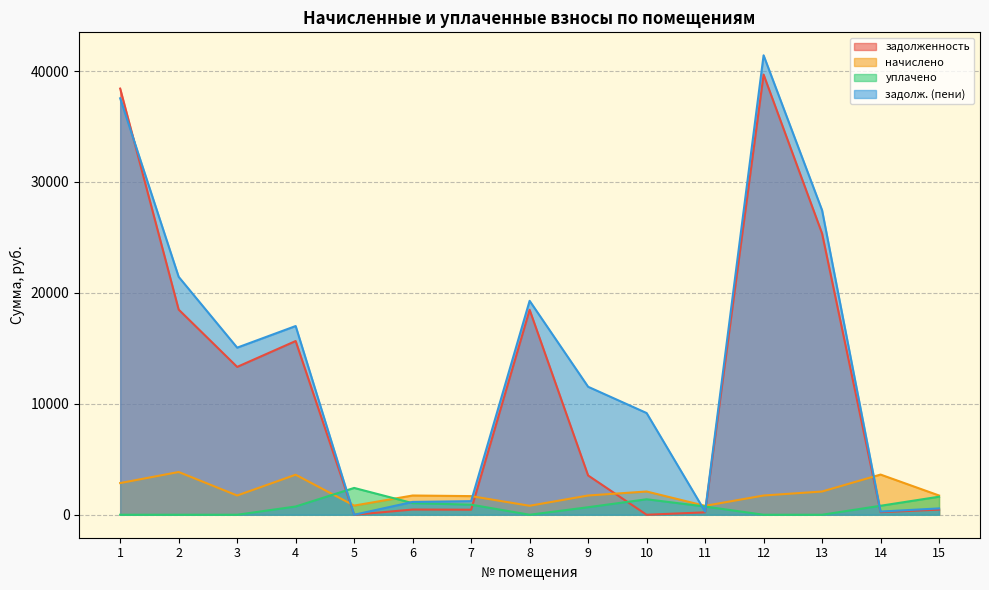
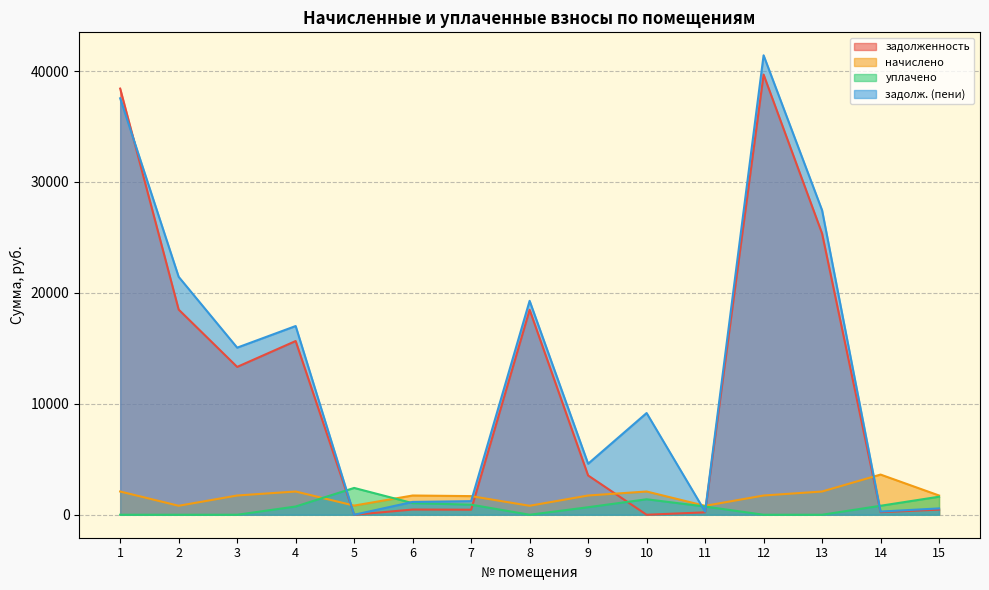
начислено, 1: 2900 -> 2100
начислено, 2: 3900 -> 800
начислено, 4: 3600 -> 2100
задолж. (пени), 9: 11500 -> 4600
